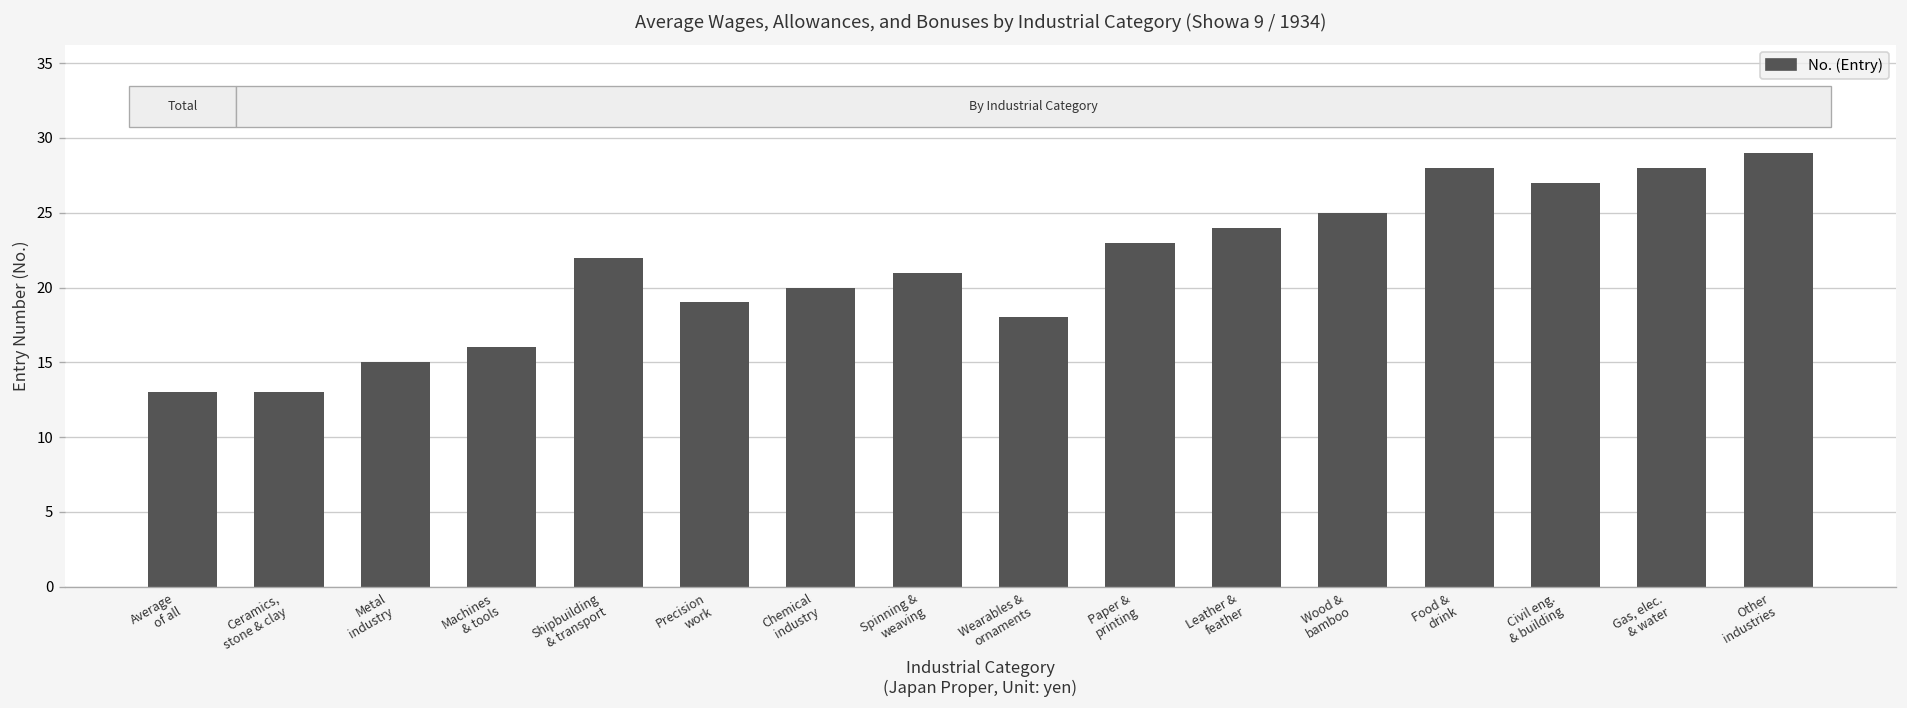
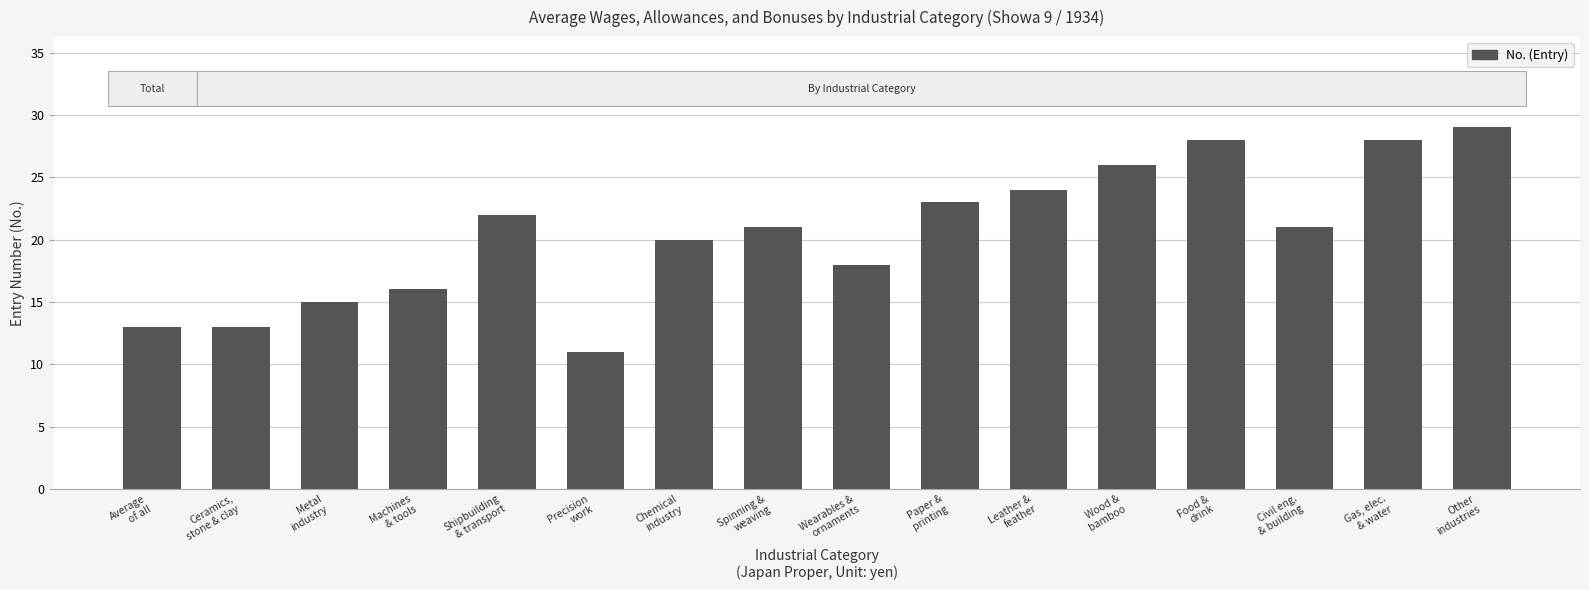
Precision work: 19 -> 11
Wood & bamboo: 25 -> 26
Civil eng. & building: 27 -> 21
